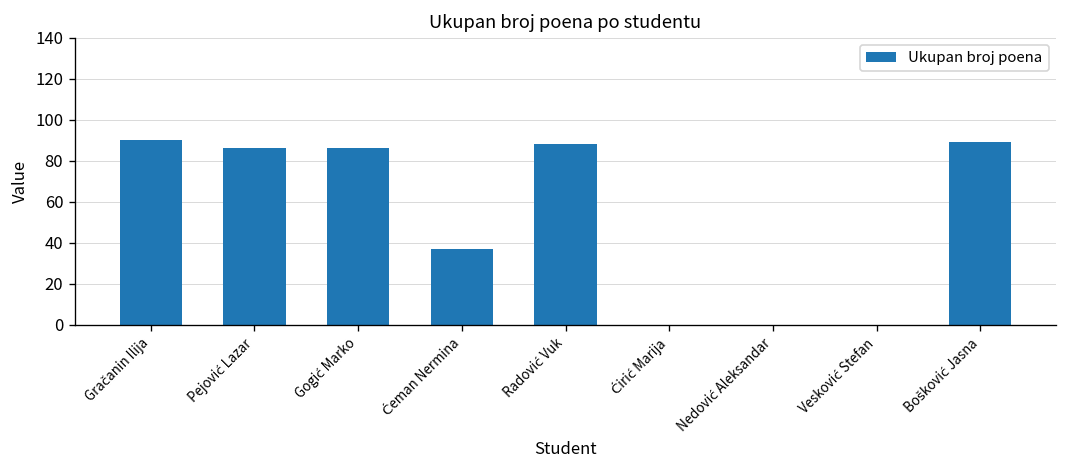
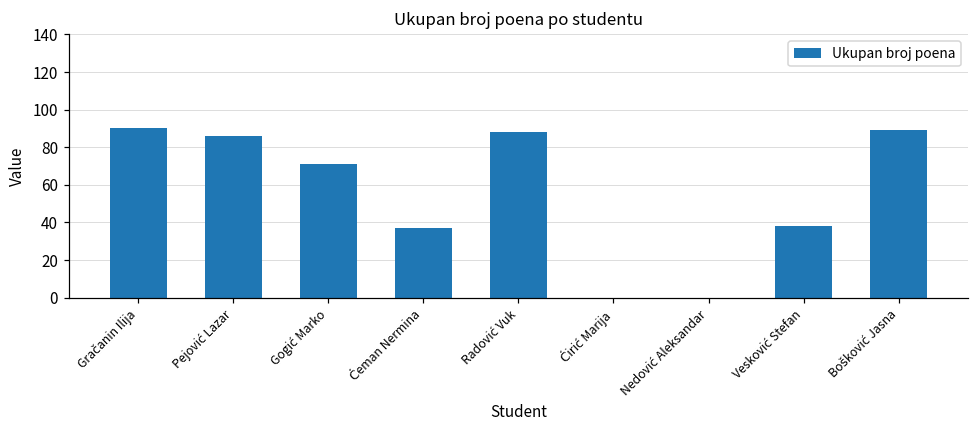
Gogić Marko: 86 -> 71
Vesković Stefan: 0 -> 38
